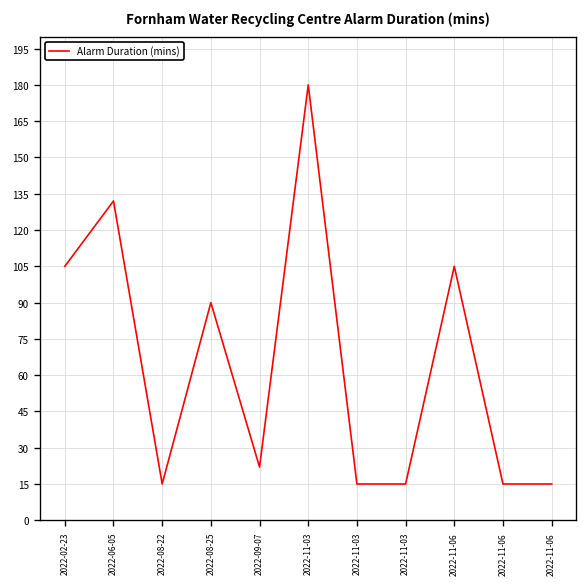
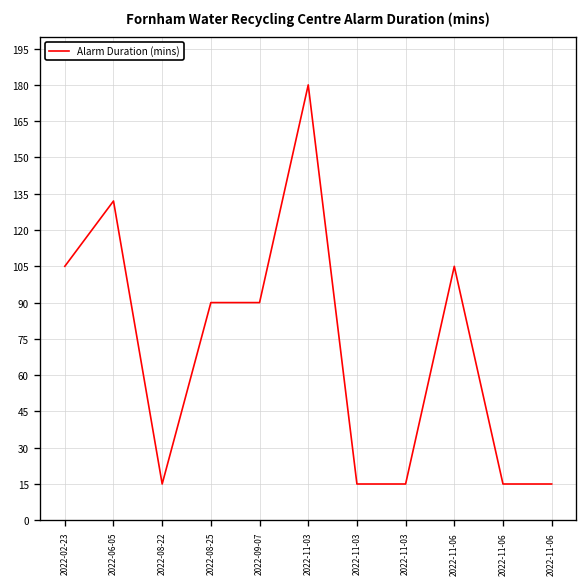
2022-09-07: 22 -> 90
